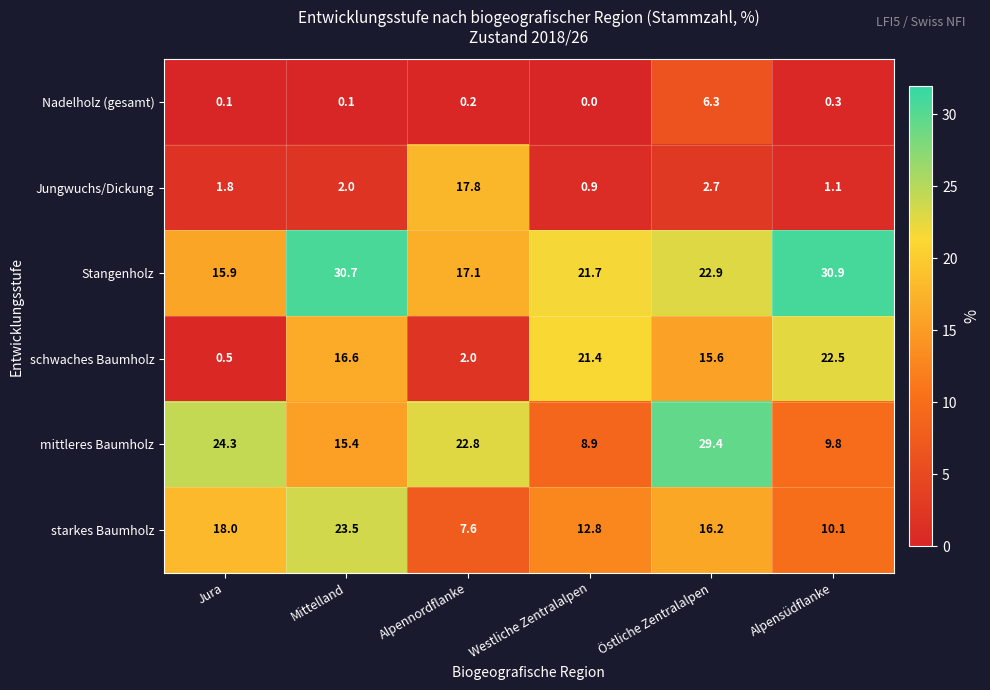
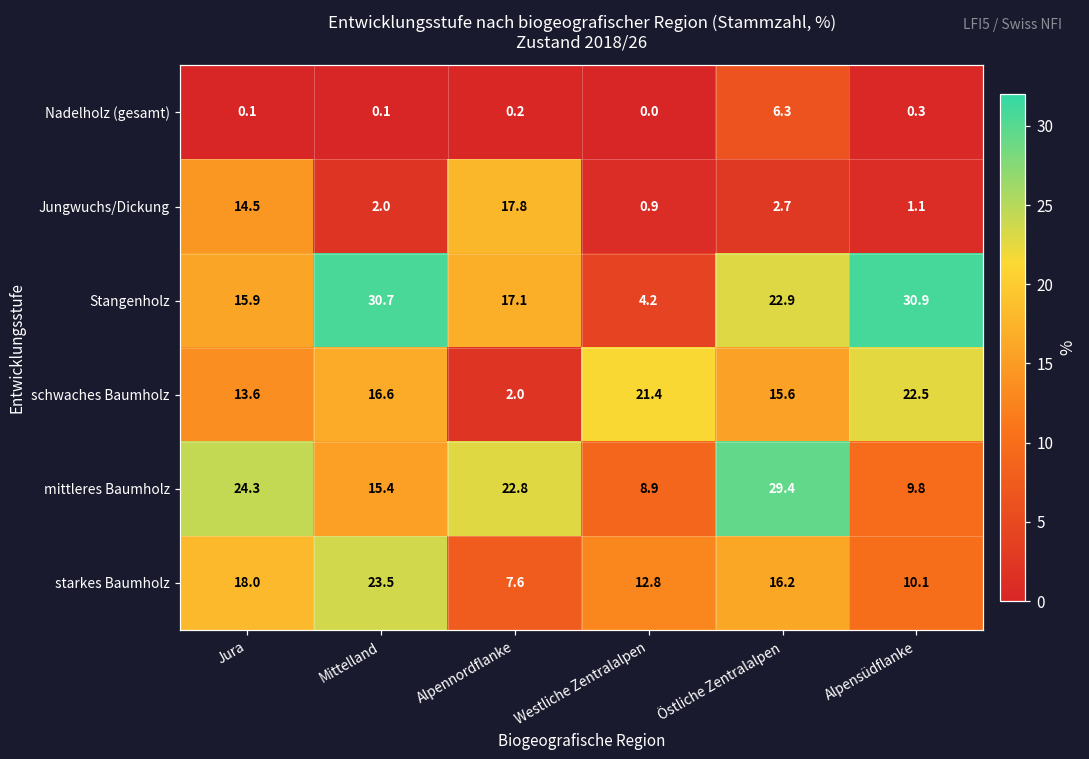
Jungwuchs/Dickung, Jura: 1.8 -> 14.5
Stangenholz, Westliche Zentralalpen: 21.7 -> 4.2
schwaches Baumholz, Jura: 0.5 -> 13.6
